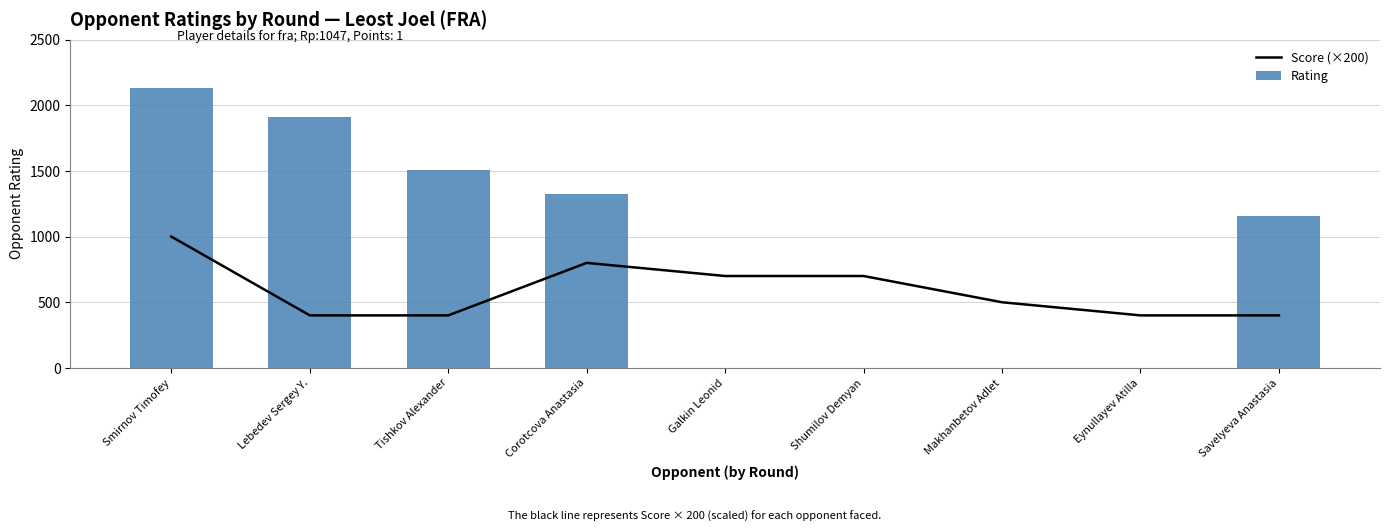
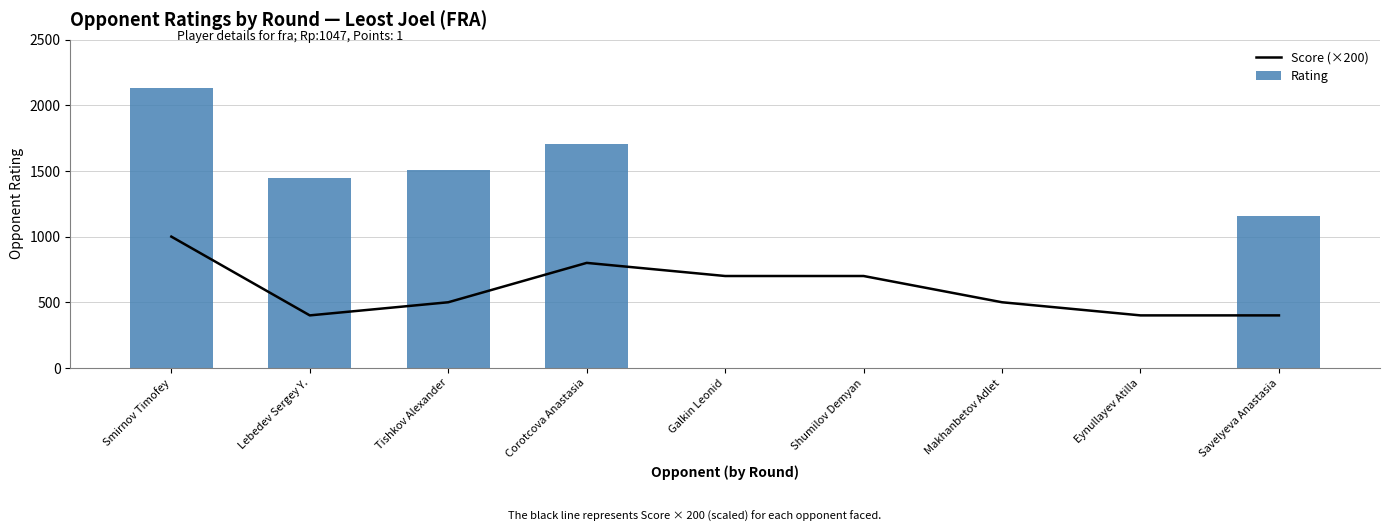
Rating, Lebedev Sergey Y.: 1910 -> 1440
Score (×200), Tishkov Alexander: 400 -> 500
Rating, Corotcova Anastasia: 1320 -> 1710
